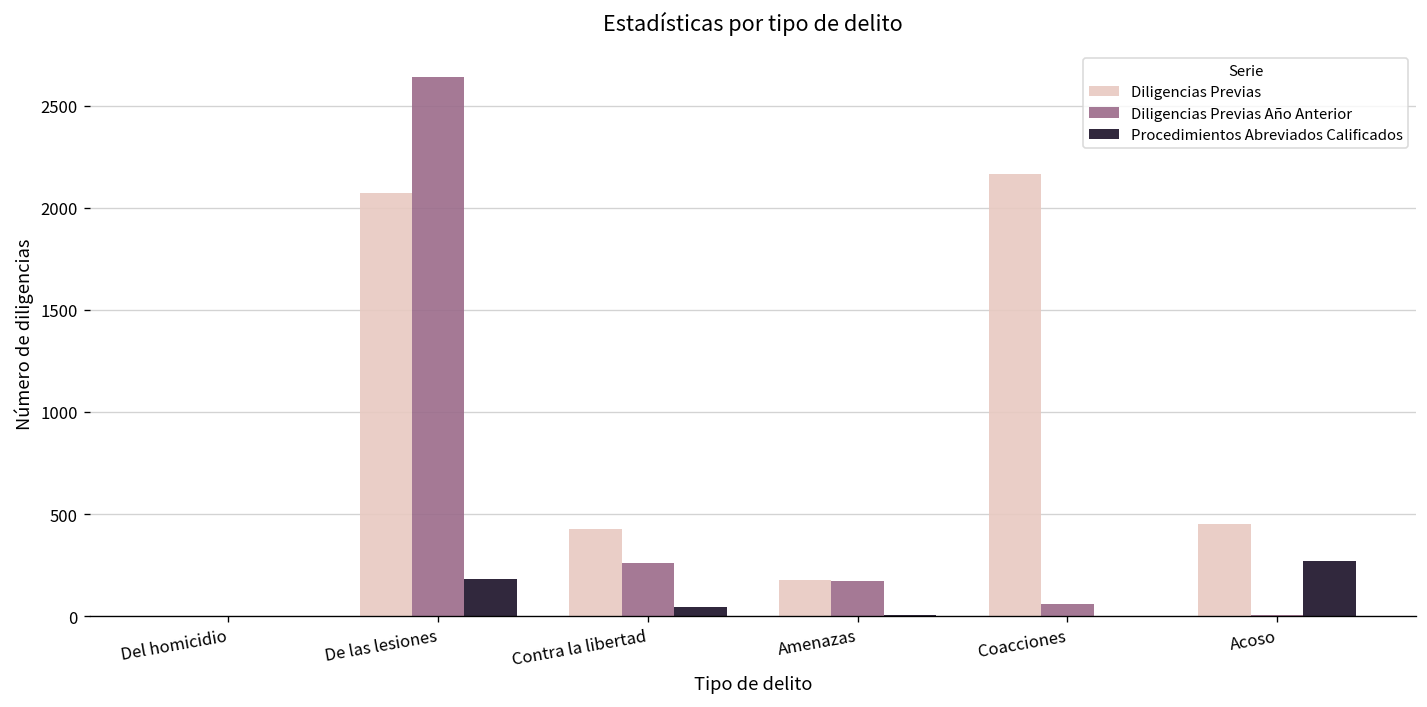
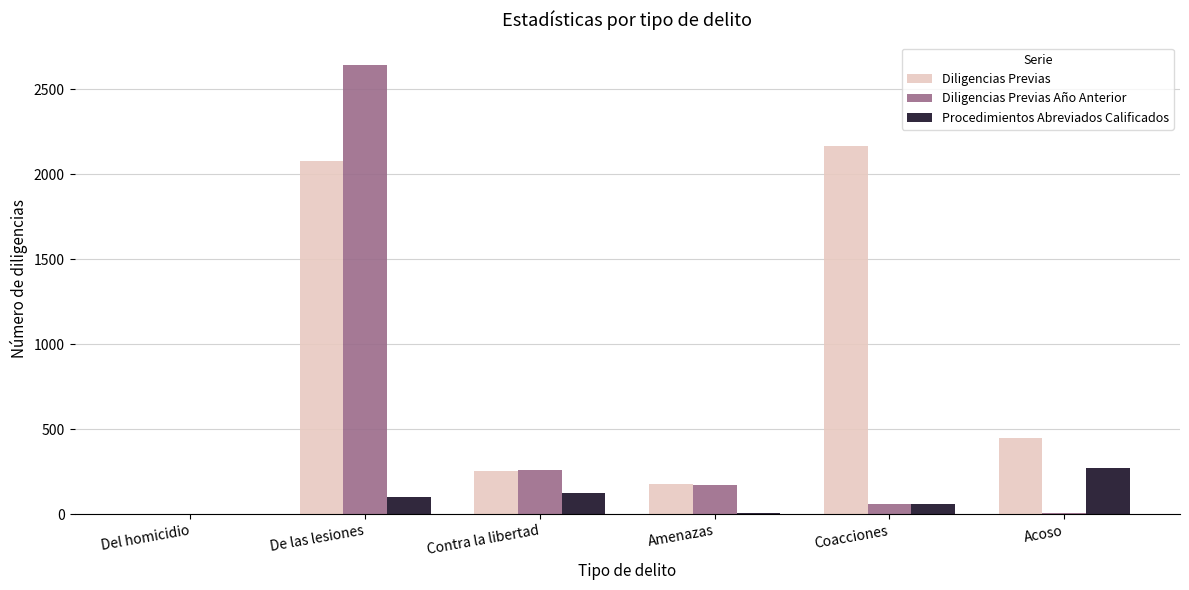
Procedimientos Abreviados Calificados, De las lesiones: 180 -> 100
Diligencias Previas, Contra la libertad: 430 -> 260
Procedimientos Abreviados Calificados, Contra la libertad: 40 -> 120
Procedimientos Abreviados Calificados, Coacciones: 0 -> 60
